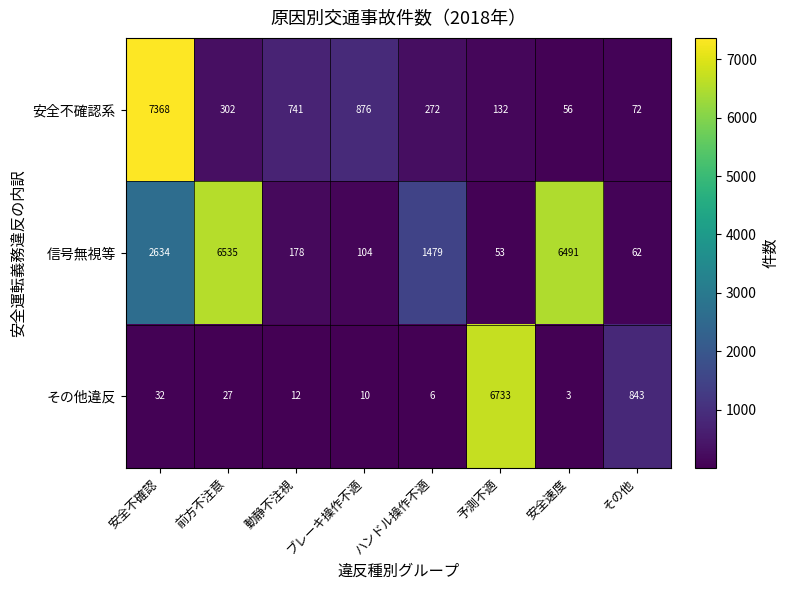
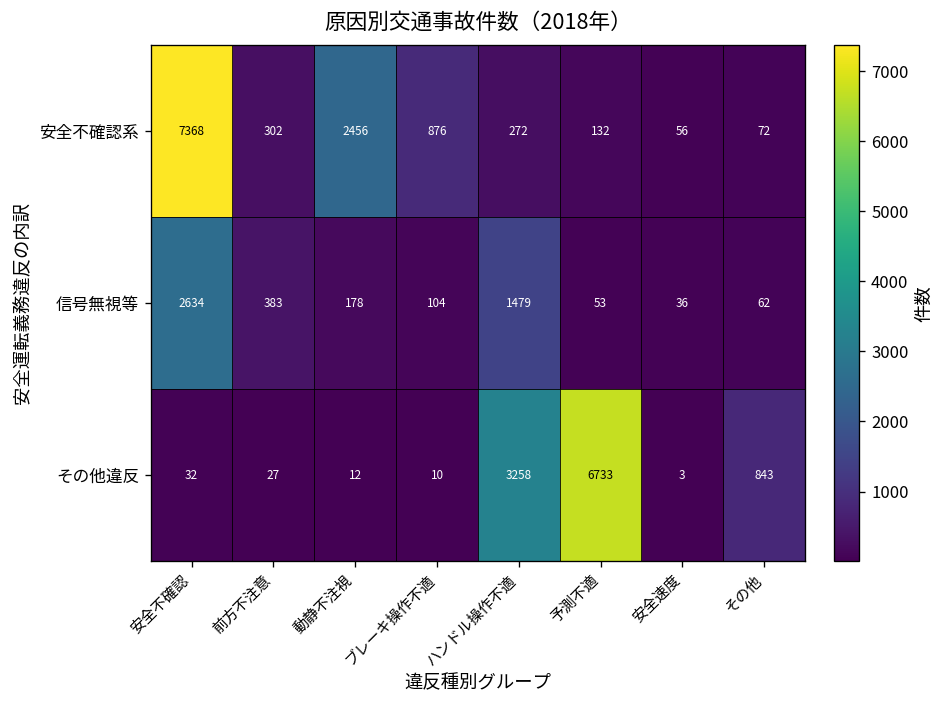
安全不確認系, 動静不注視: 741 -> 2456
信号無視等, 前方不注意: 6535 -> 383
信号無視等, 安全速度: 6491 -> 36
その他違反, ハンドル操作不適: 6 -> 3258
